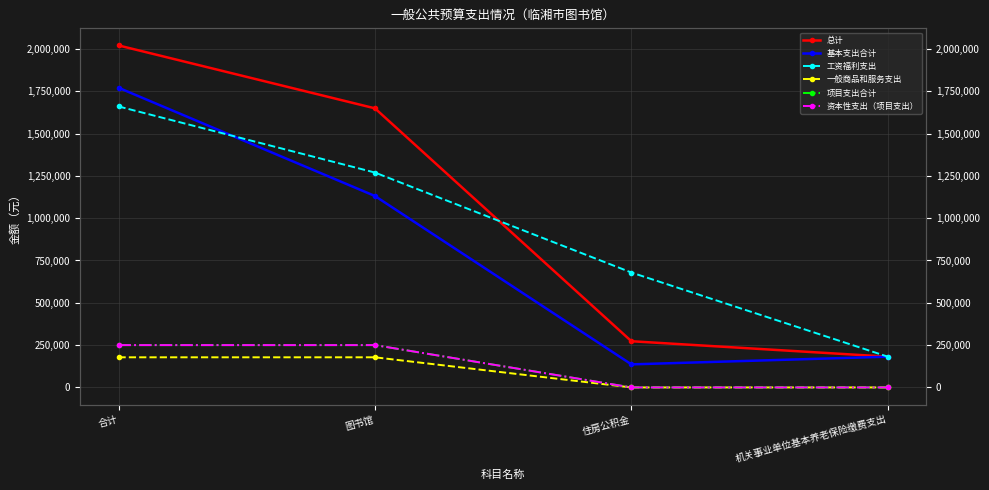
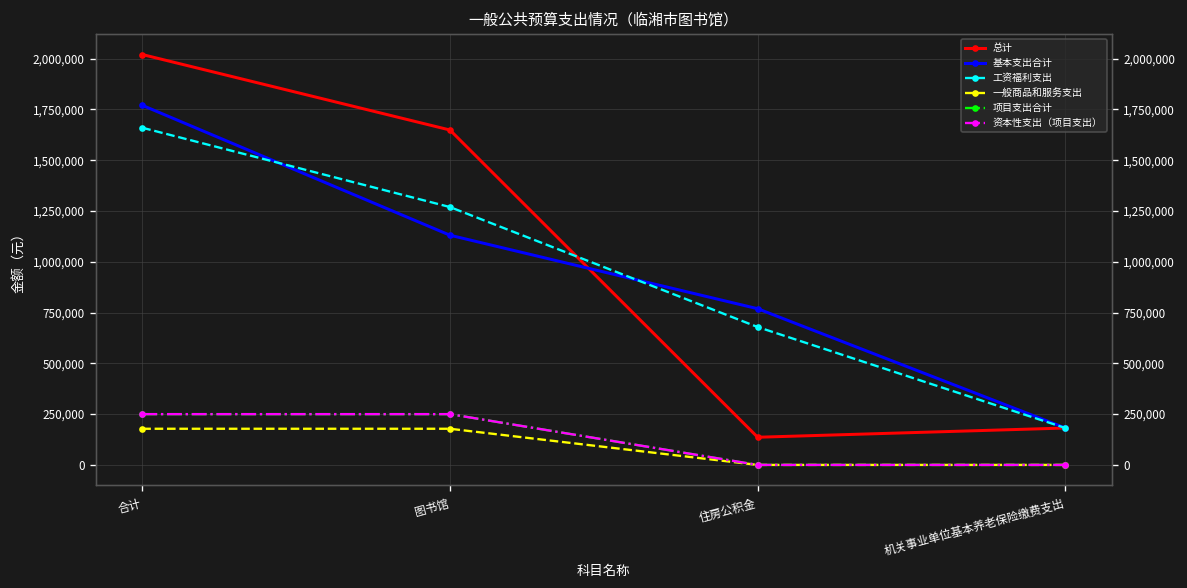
总计, 住房公积金: 270,000 -> 140,000
基本支出合计, 住房公积金: 140,000 -> 770,000
